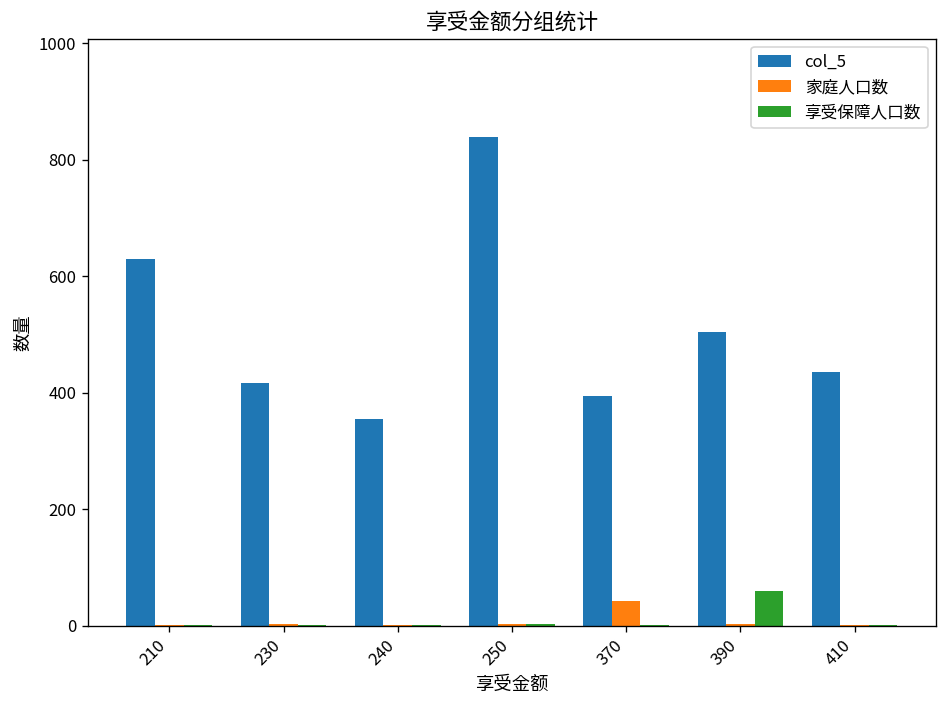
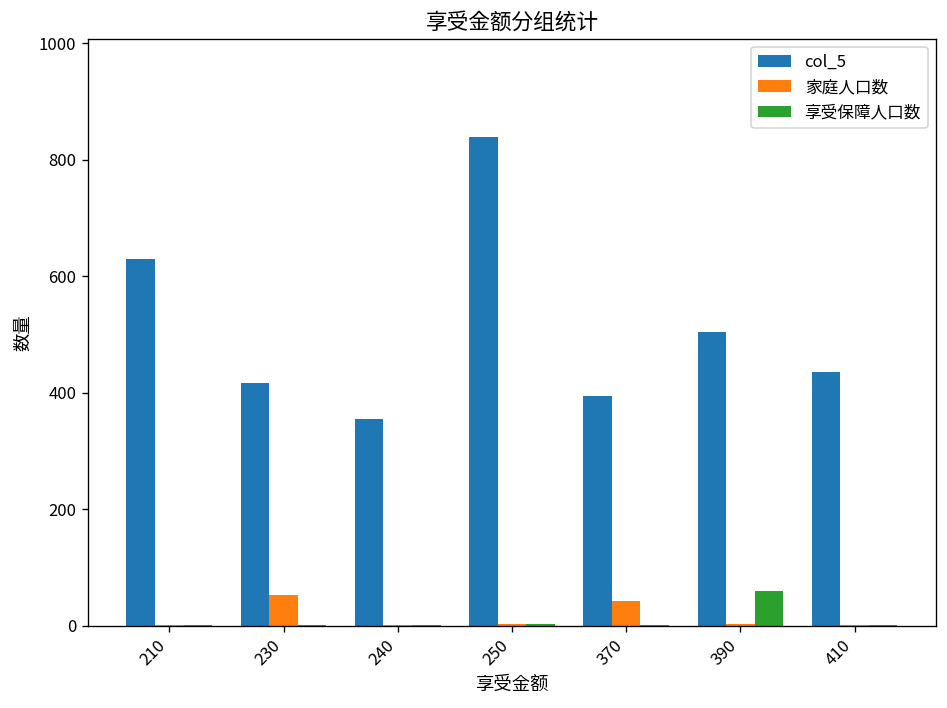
家庭人口数, 230: 0 -> 50
